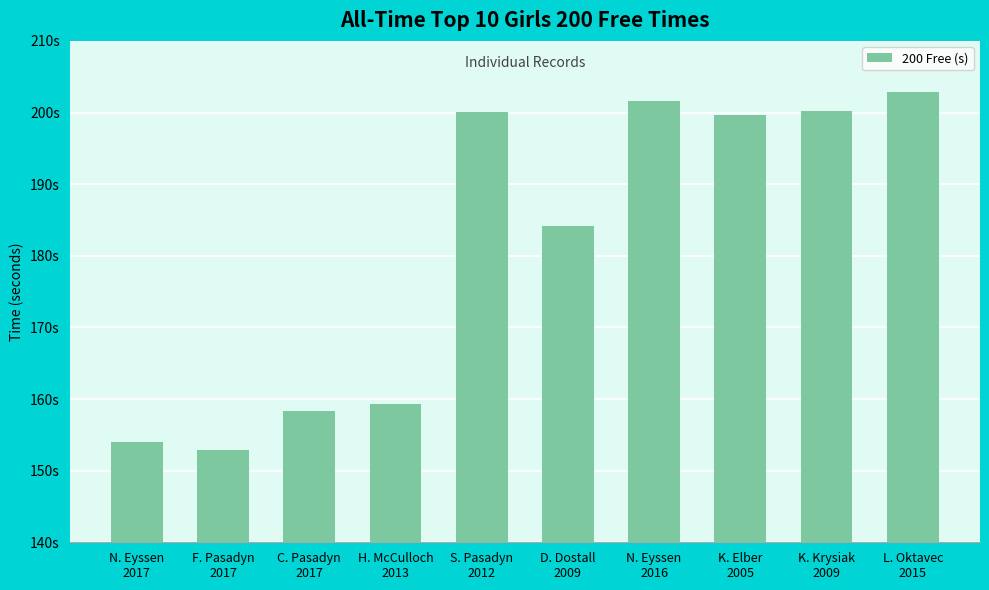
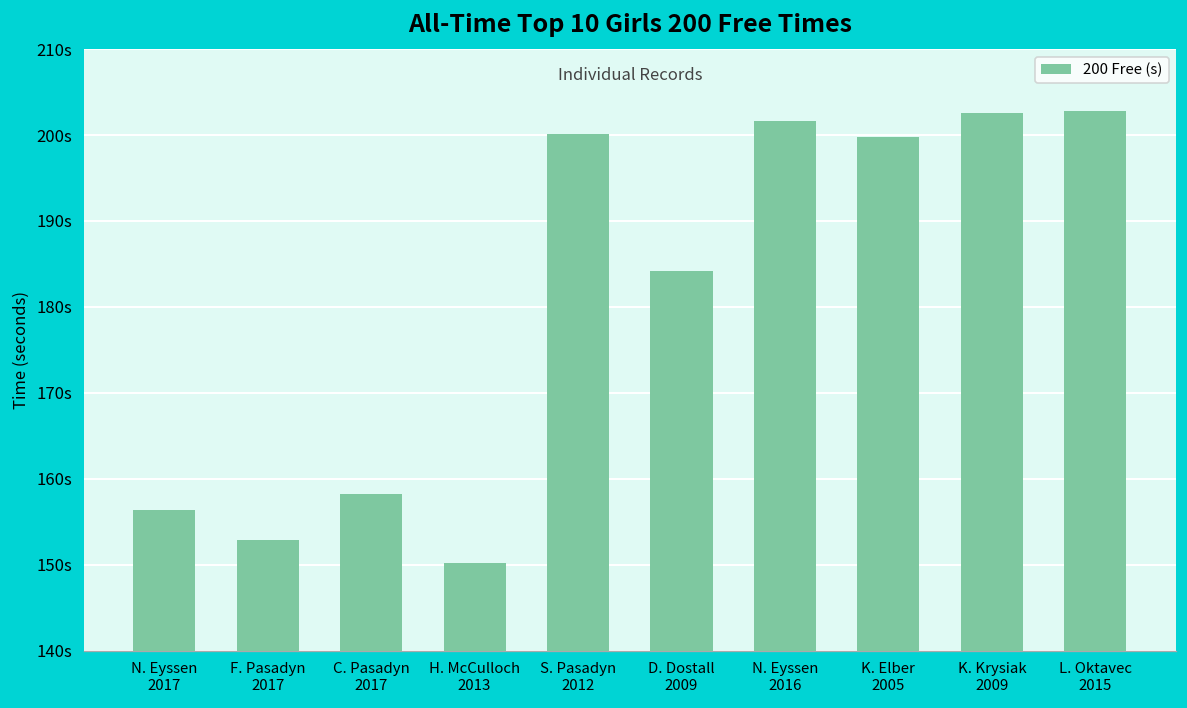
N. Eyssen 2017: 154s -> 156s
H. McCulloch 2013: 159s -> 150s
K. Krysiak 2009: 200s -> 203s
